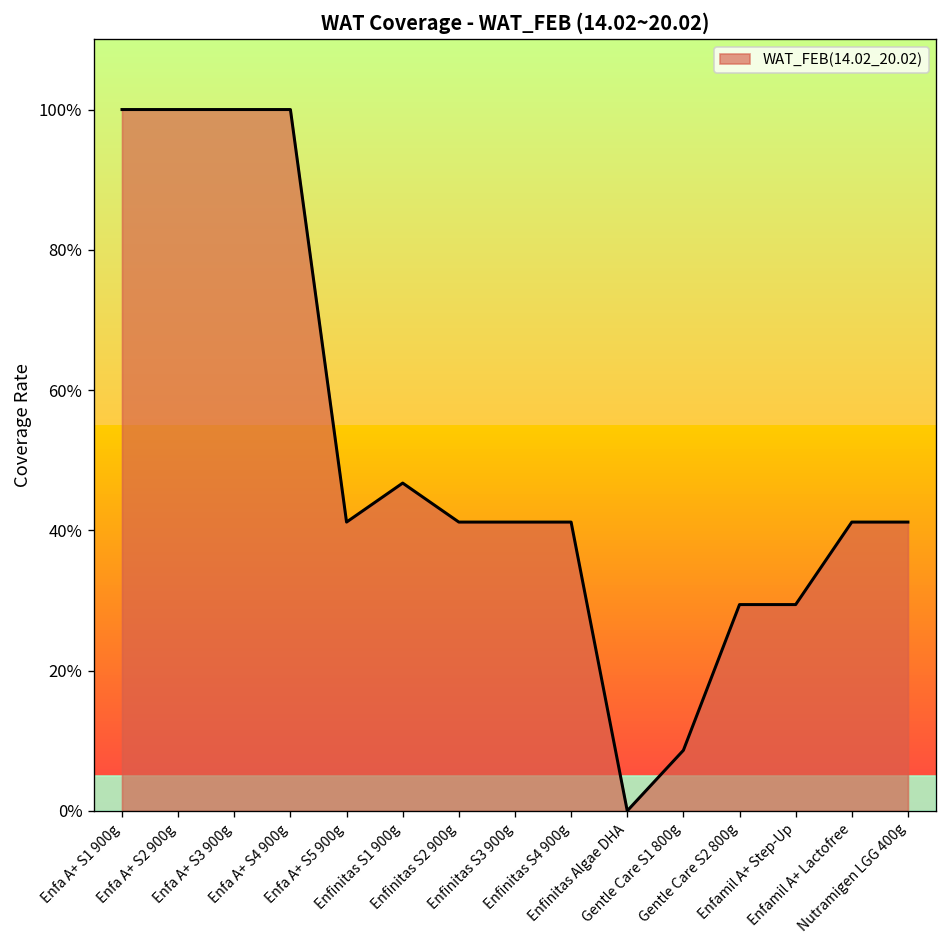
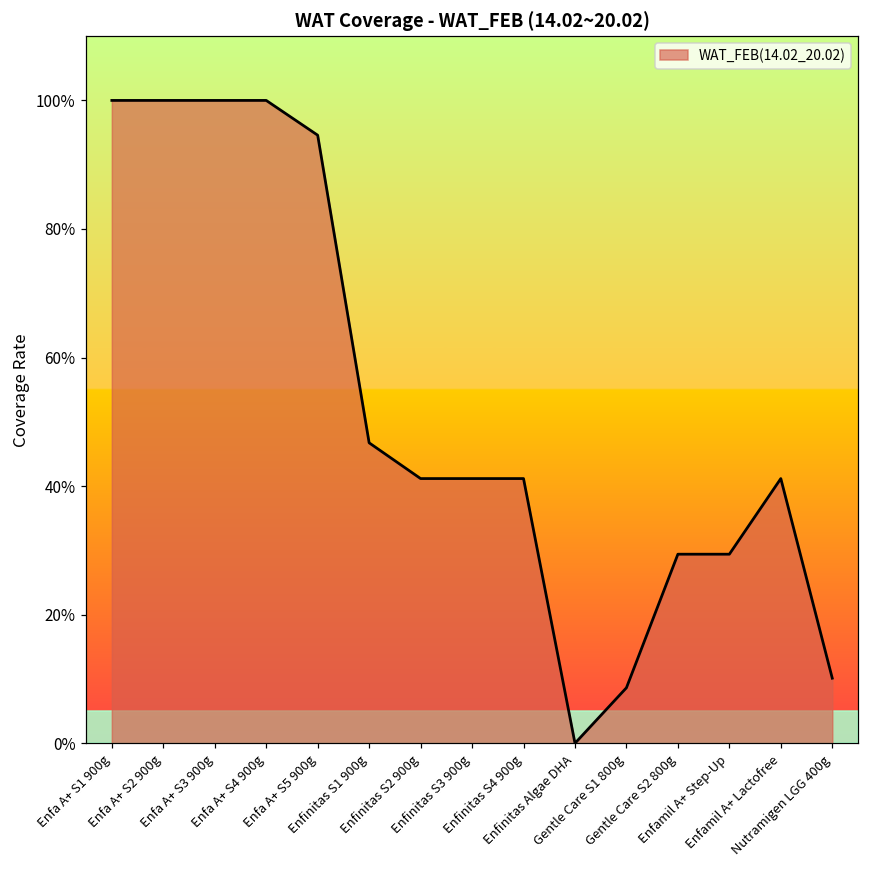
Enfa A+ S5 900g: 41% -> 95%
Nutramigen LGG 400g: 41% -> 10%
